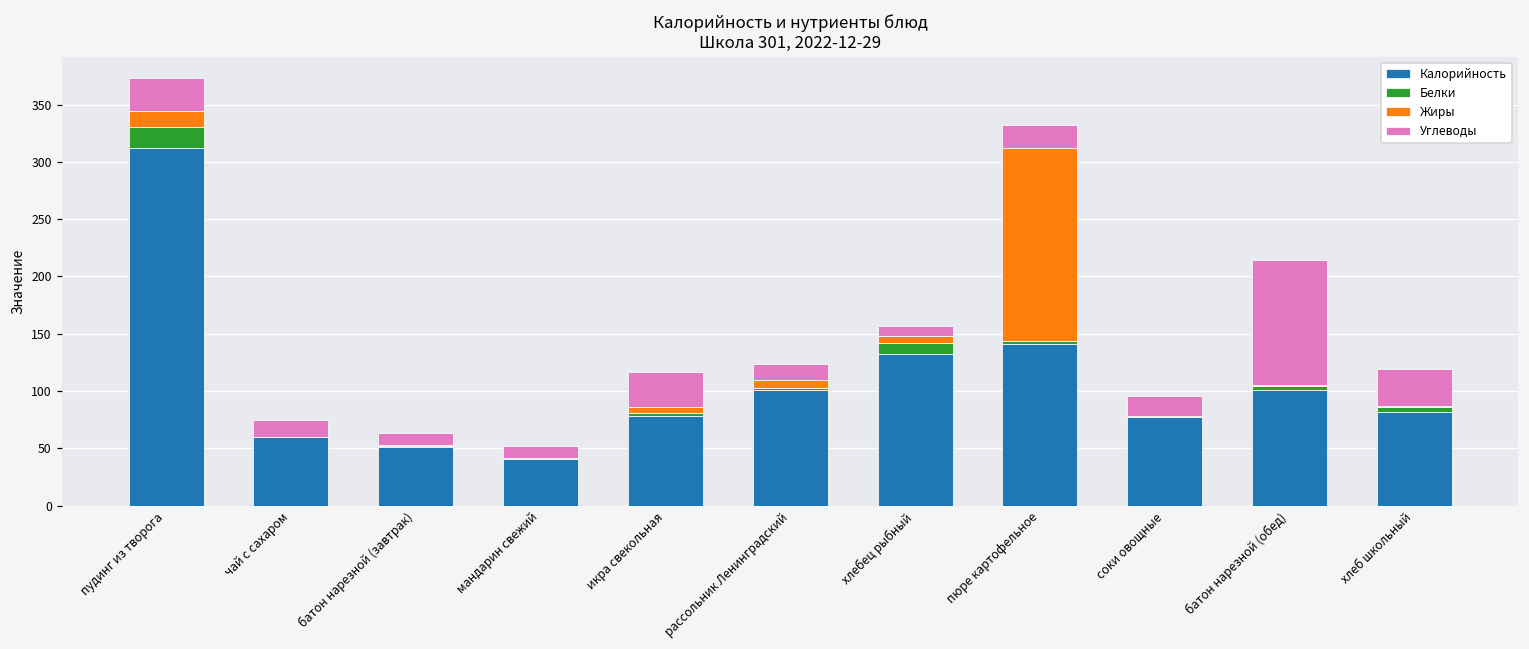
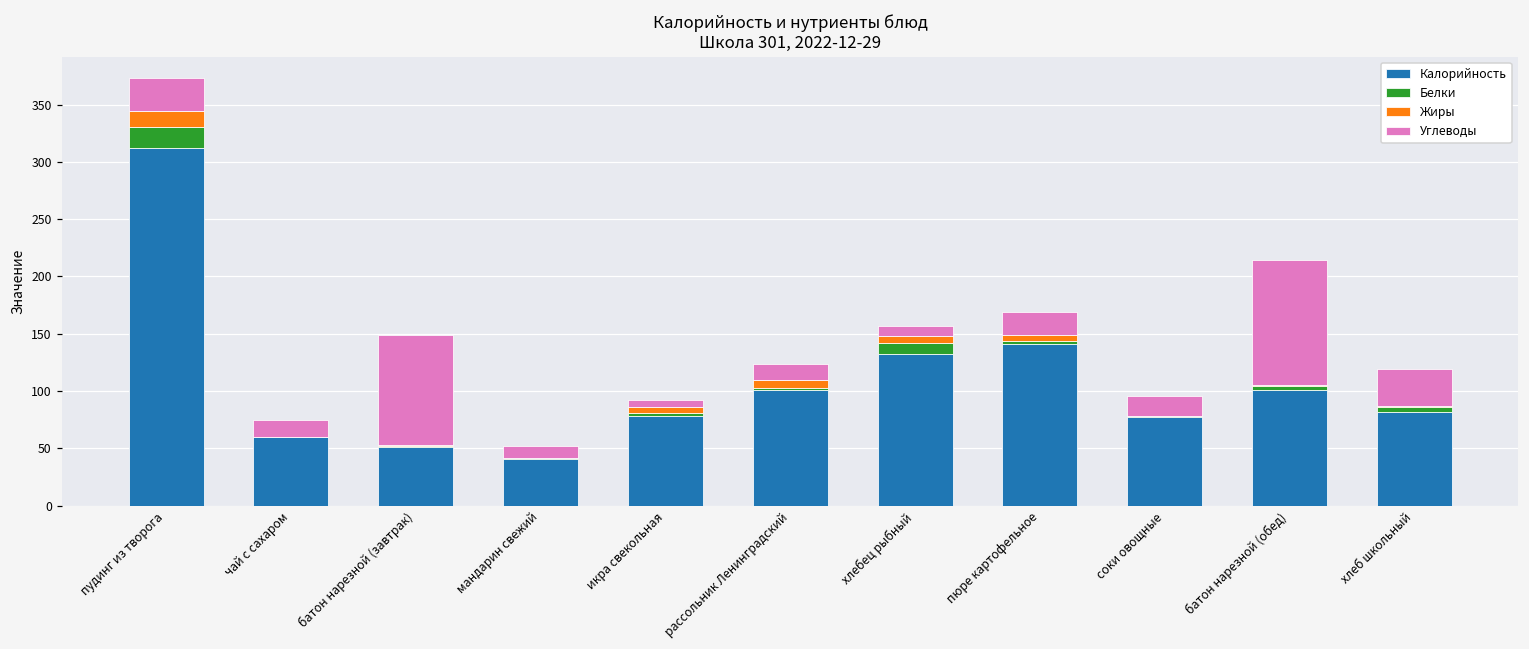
Углеводы, батон нарезной (завтрак): 10 -> 96
Углеводы, икра свекольная: 31 -> 6
Жиры, пюре картофельное: 168 -> 5
